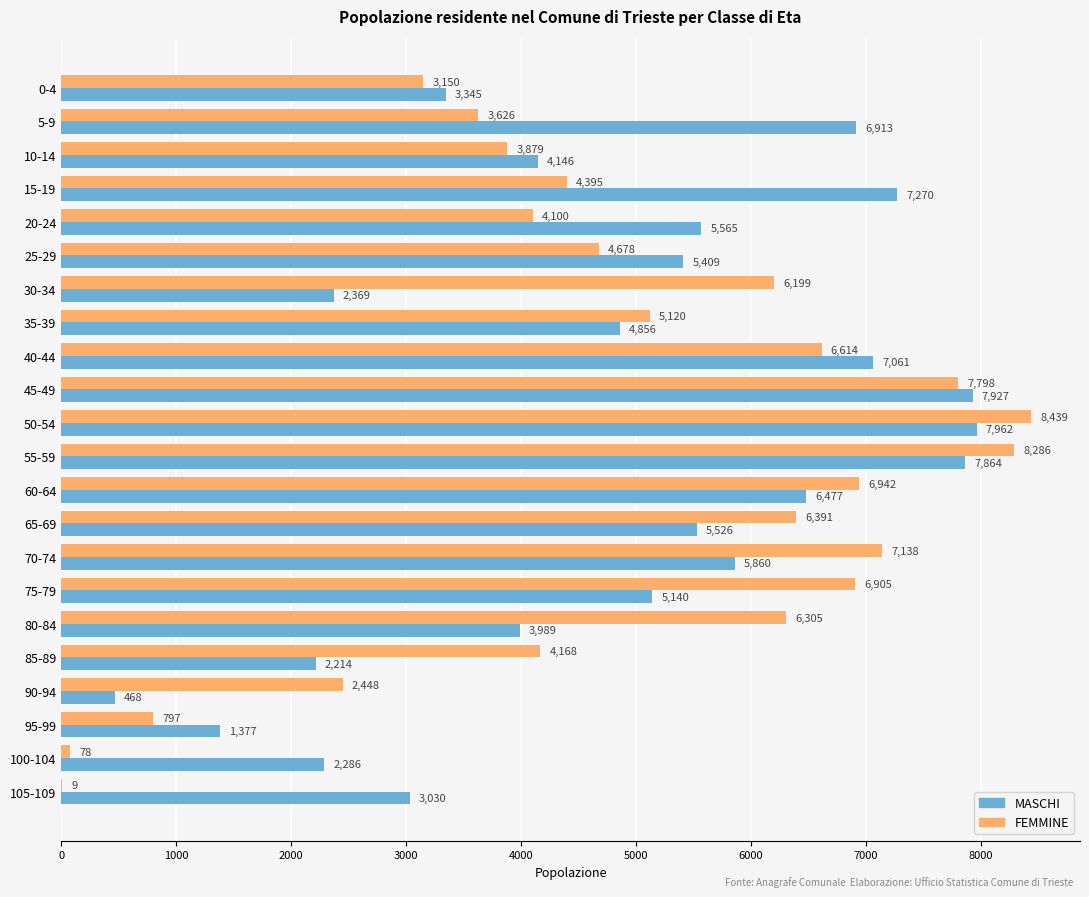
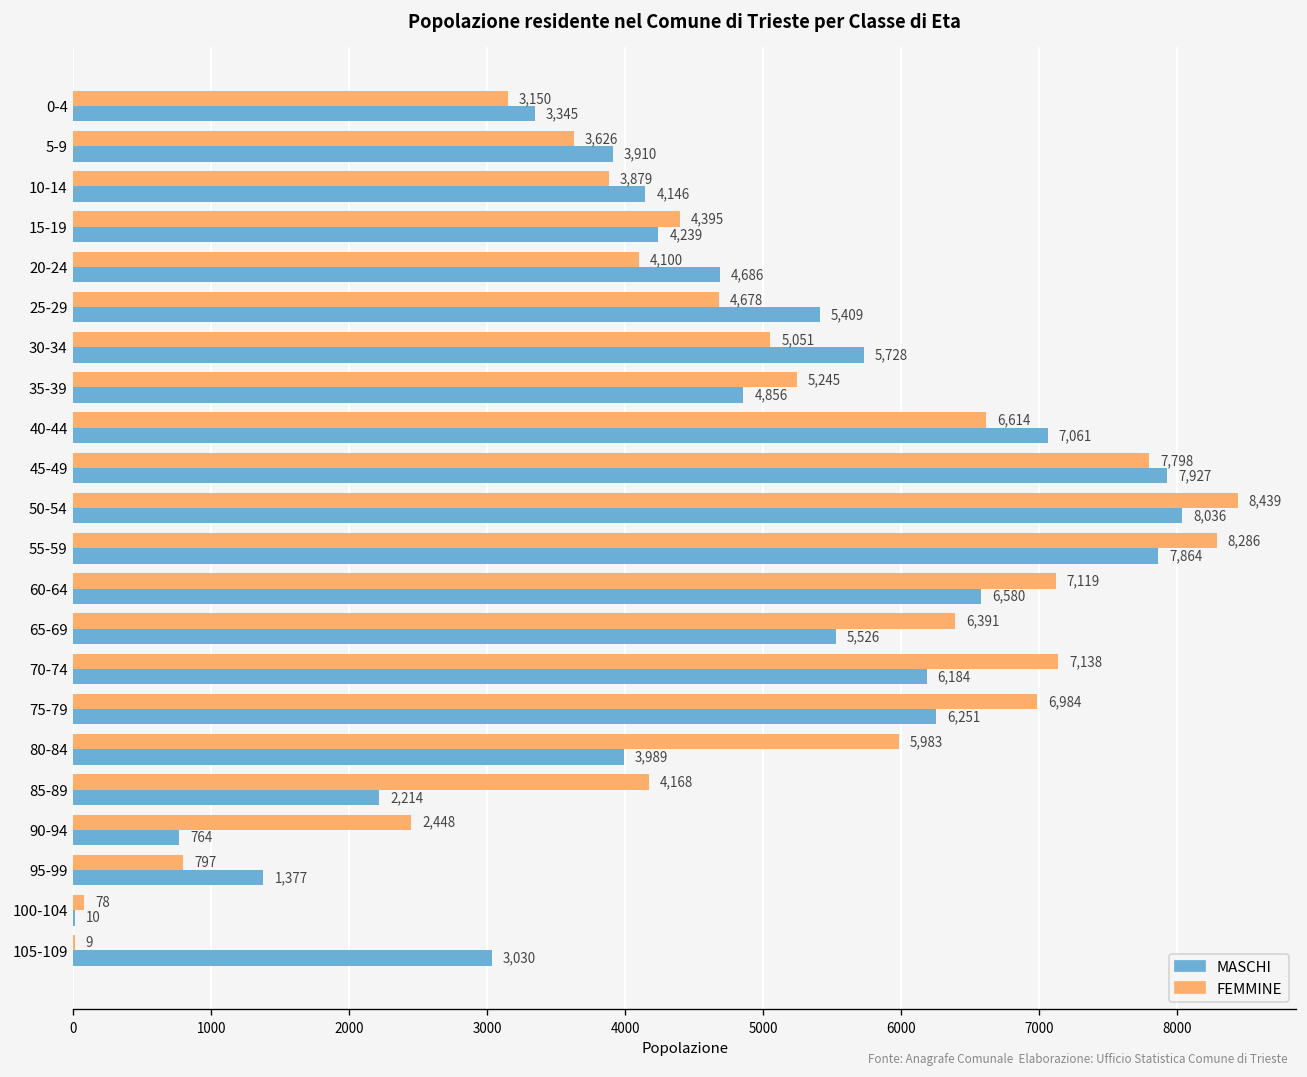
MASCHI, 5-9: 6,913 -> 3,910
MASCHI, 15-19: 7,270 -> 4,239
MASCHI, 20-24: 5,565 -> 4,686
FEMMINE, 30-34: 6,199 -> 5,051
MASCHI, 30-34: 2,369 -> 5,728
FEMMINE, 35-39: 5,120 -> 5,245
MASCHI, 50-54: 7,962 -> 8,036
FEMMINE, 60-64: 6,942 -> 7,119
MASCHI, 60-64: 6,477 -> 6,580
MASCHI, 70-74: 5,860 -> 6,184
FEMMINE, 75-79: 6,905 -> 6,984
MASCHI, 75-79: 5,140 -> 6,251
FEMMINE, 80-84: 6,305 -> 5,983
MASCHI, 90-94: 468 -> 764
MASCHI, 100-104: 2,286 -> 10
